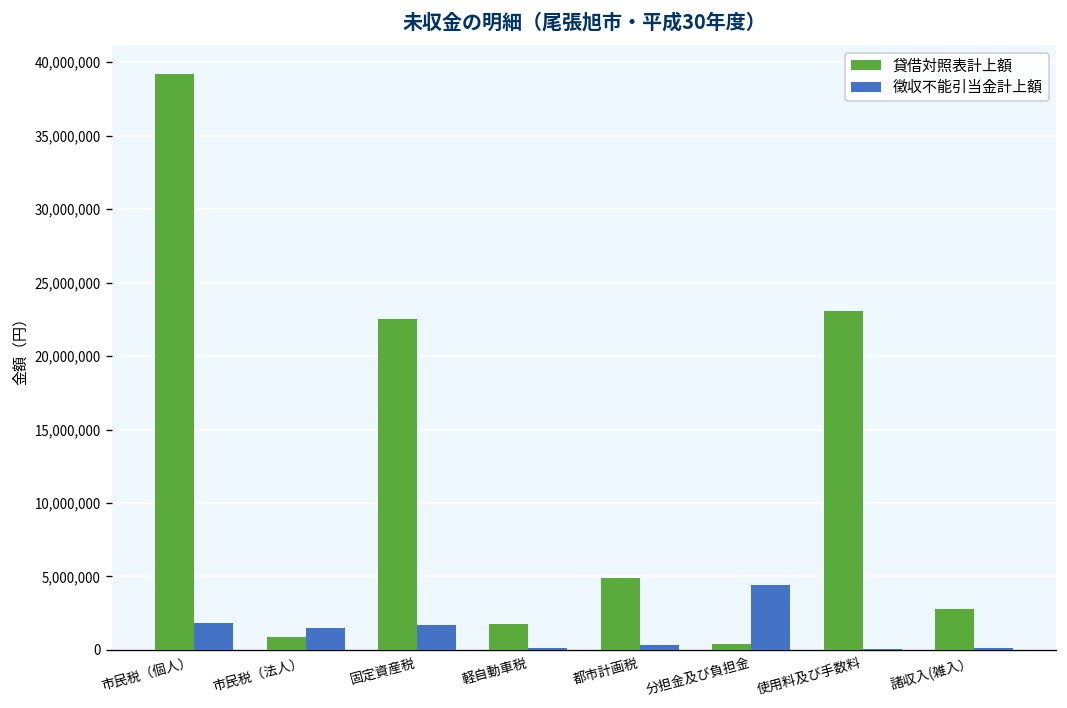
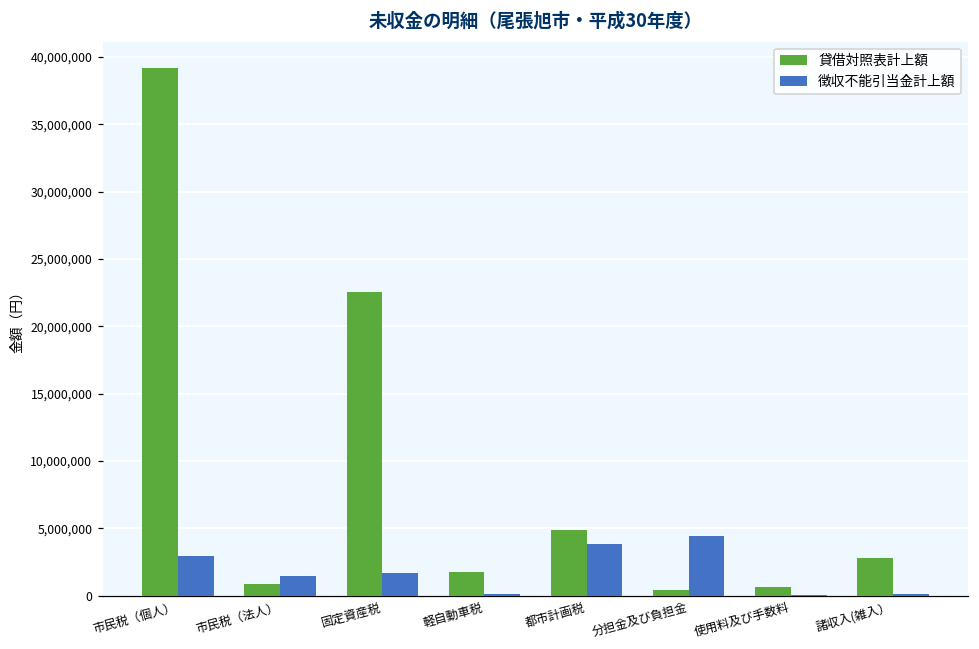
徴収不能引当金計上額, 市民税（個人）: 1,800,000 -> 2,900,000
徴収不能引当金計上額, 都市計画税: 400,000 -> 3,900,000
貸借対照表計上額, 使用料及び手数料: 23,000,000 -> 600,000
